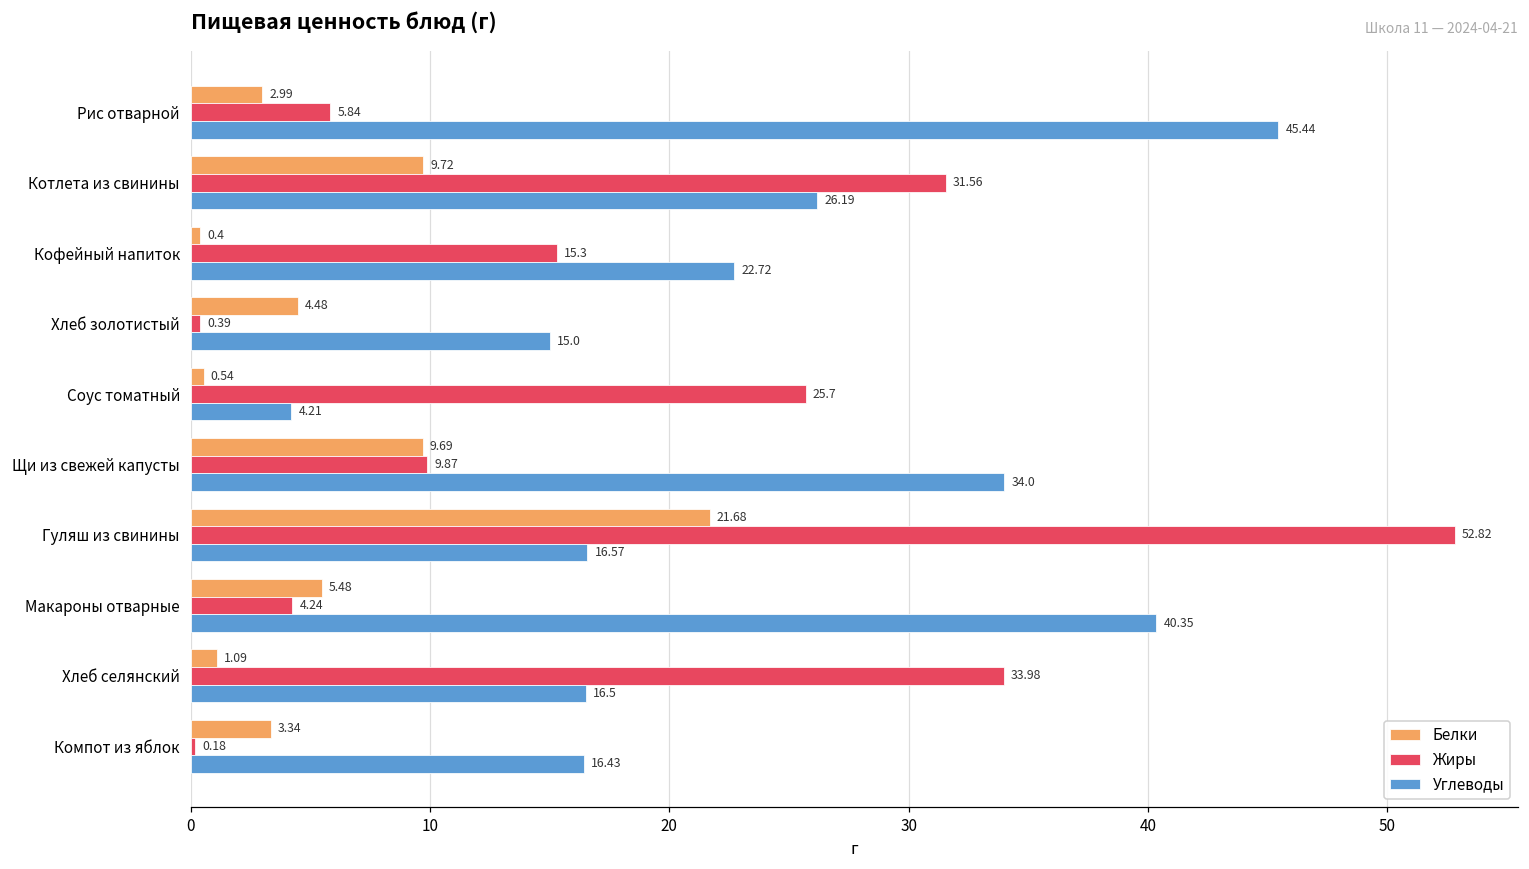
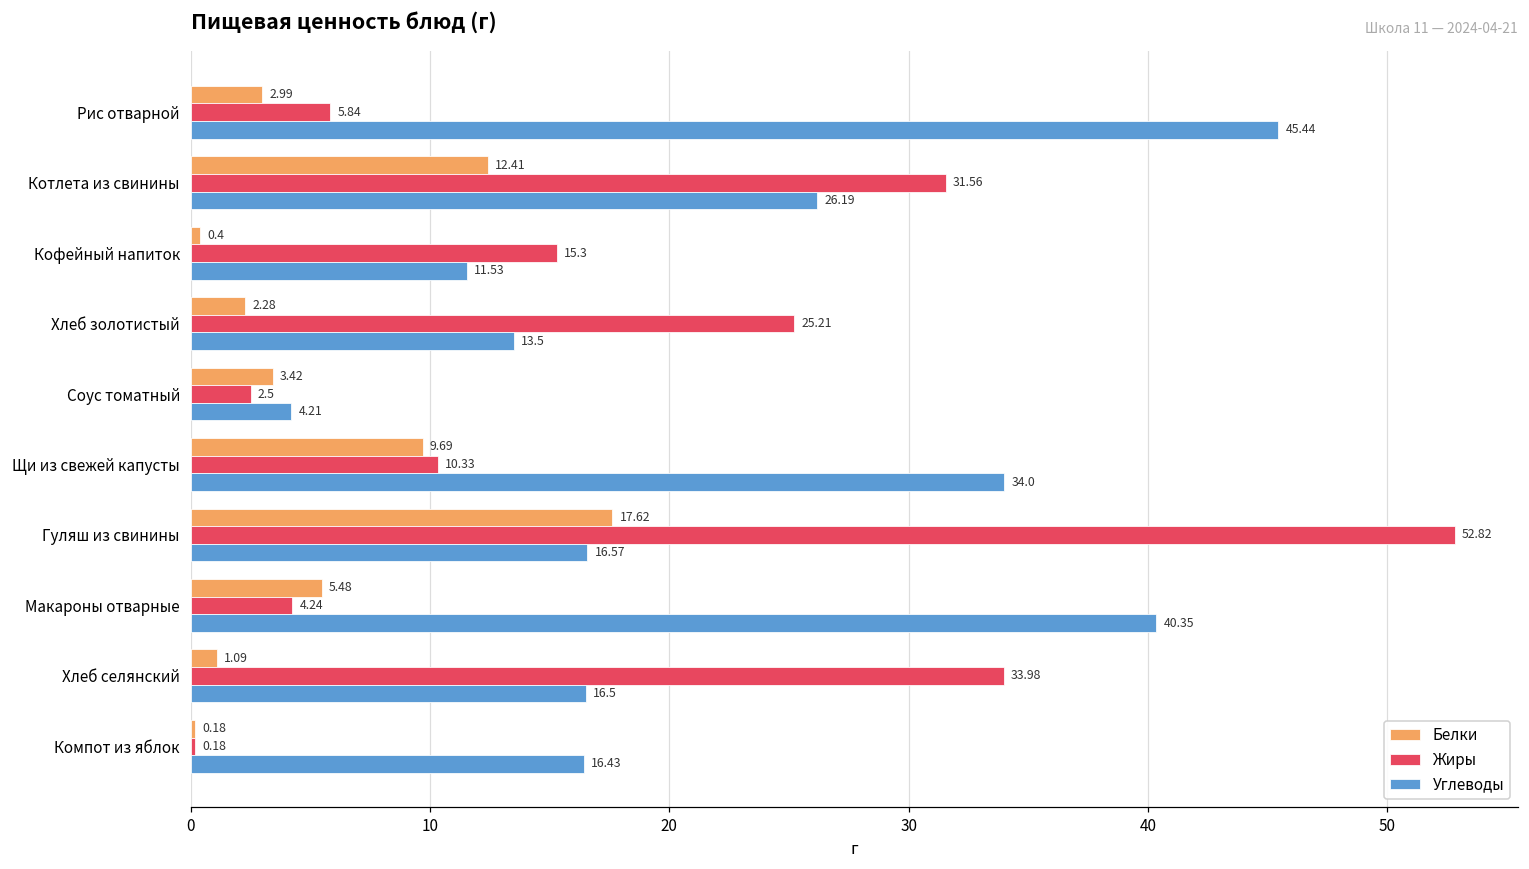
Белки, Котлета из свинины: 9.72 -> 12.41
Углеводы, Кофейный напиток: 22.72 -> 11.53
Белки, Хлеб золотистый: 4.48 -> 2.28
Жиры, Хлеб золотистый: 0.39 -> 25.21
Углеводы, Хлеб золотистый: 15.0 -> 13.5
Белки, Соус томатный: 0.54 -> 3.42
Жиры, Соус томатный: 25.7 -> 2.5
Жиры, Щи из свежей капусты: 9.87 -> 10.33
Белки, Гуляш из свинины: 21.68 -> 17.62
Белки, Компот из яблок: 3.34 -> 0.18
